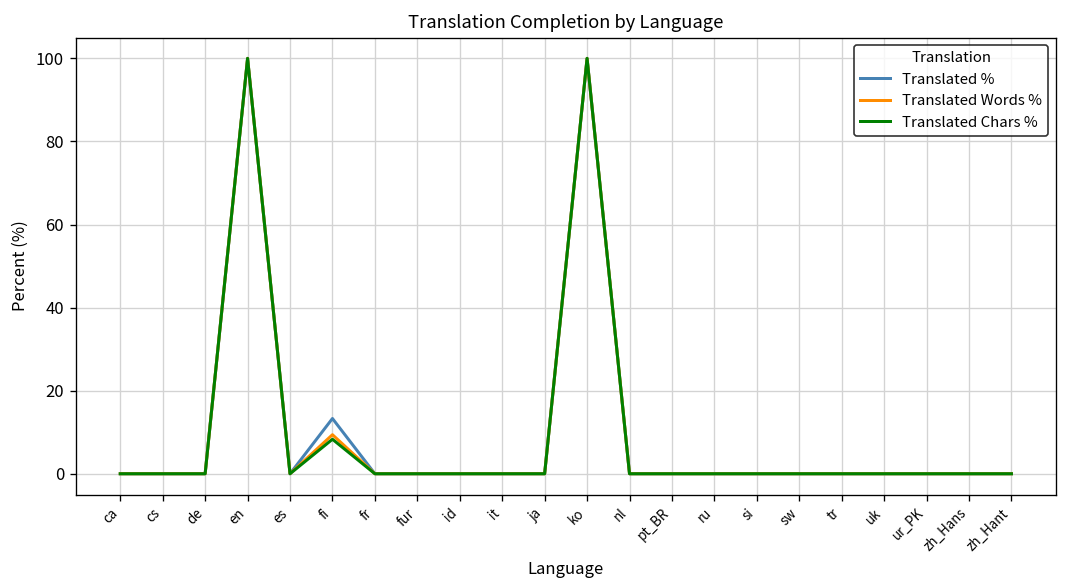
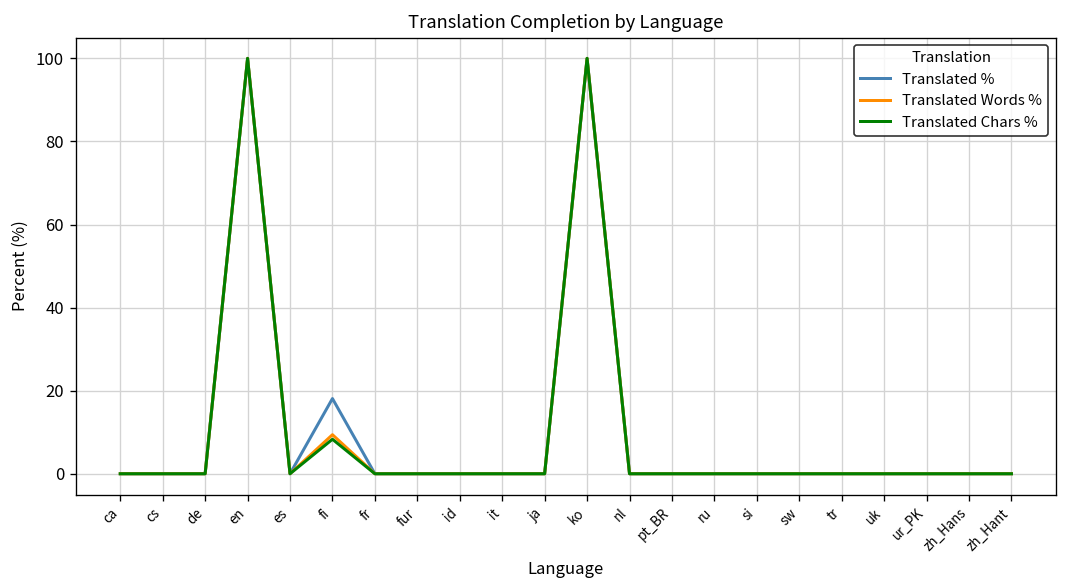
Translated %, fi: 13 -> 18
